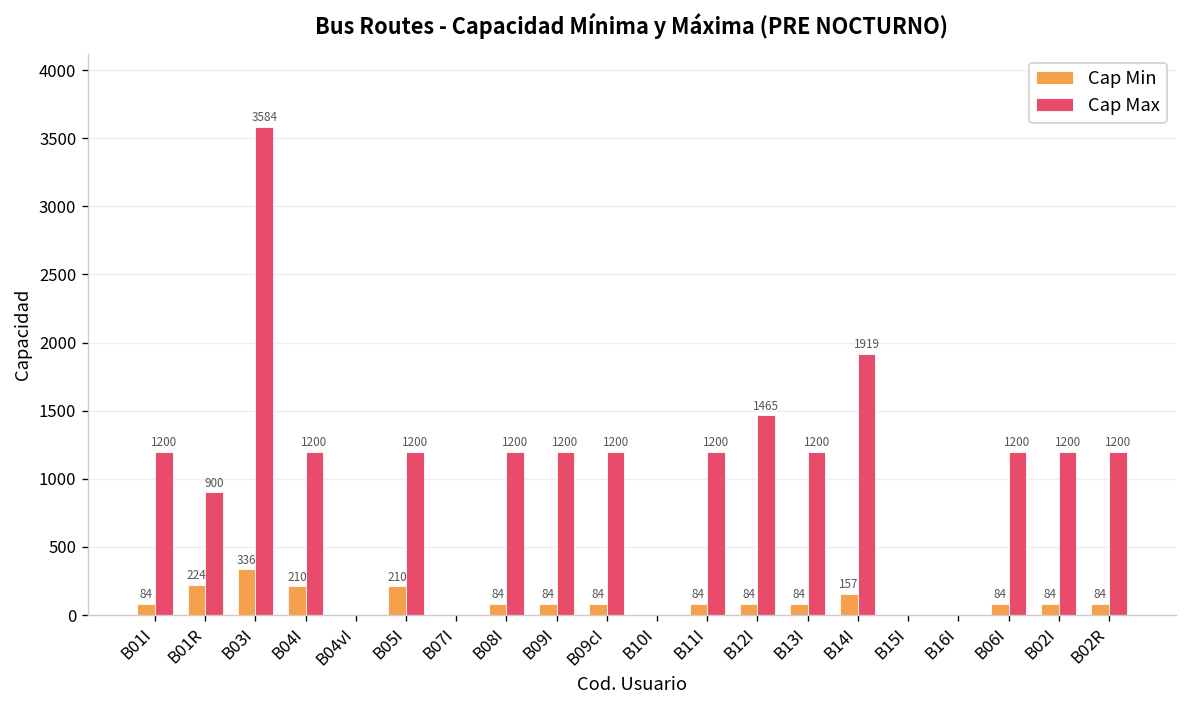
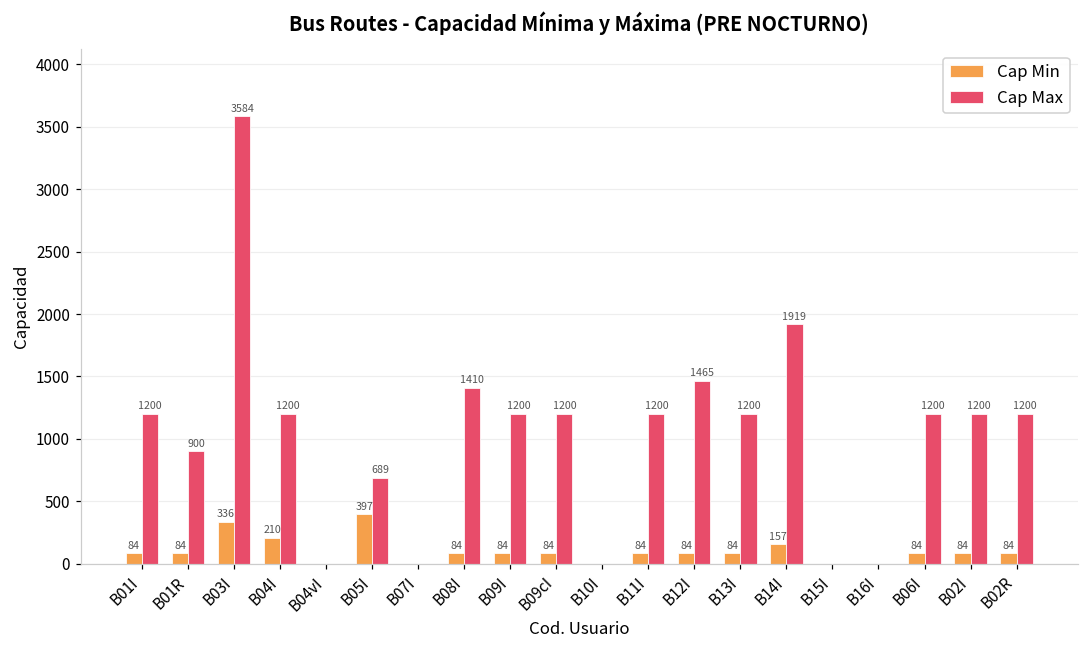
Cap Min, B01R: 224 -> 84
Cap Min, B05I: 210 -> 397
Cap Max, B05I: 1200 -> 689
Cap Max, B08I: 1200 -> 1410
